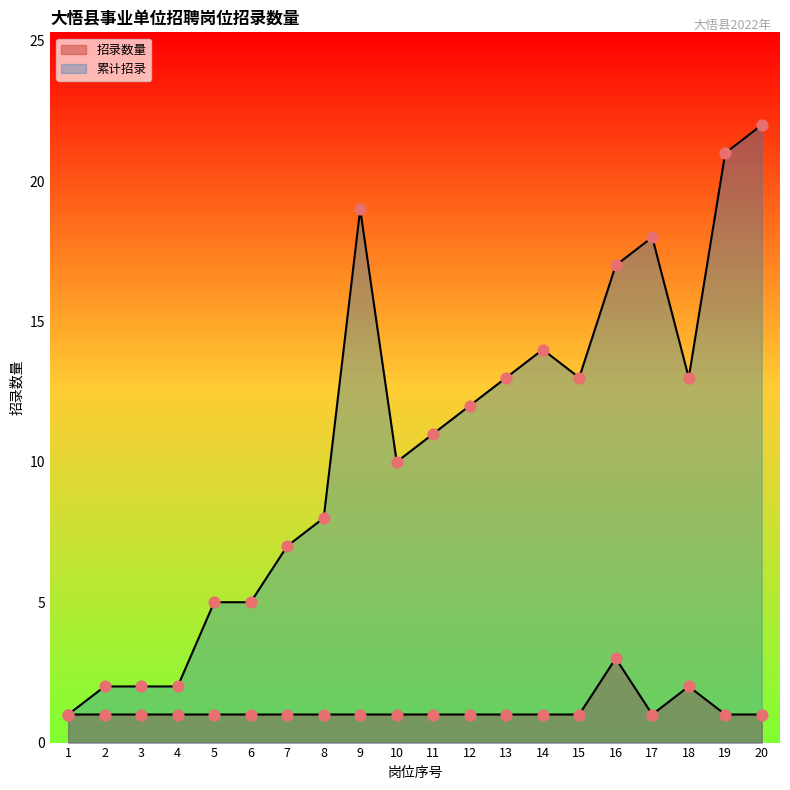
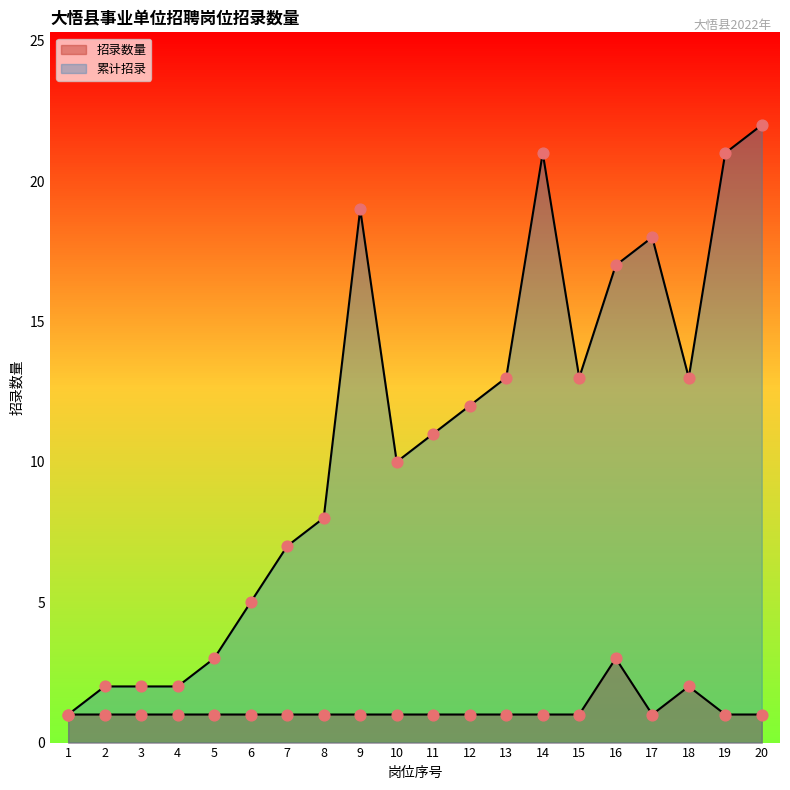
累计招录, 5: 5 -> 3
累计招录, 14: 14 -> 21
